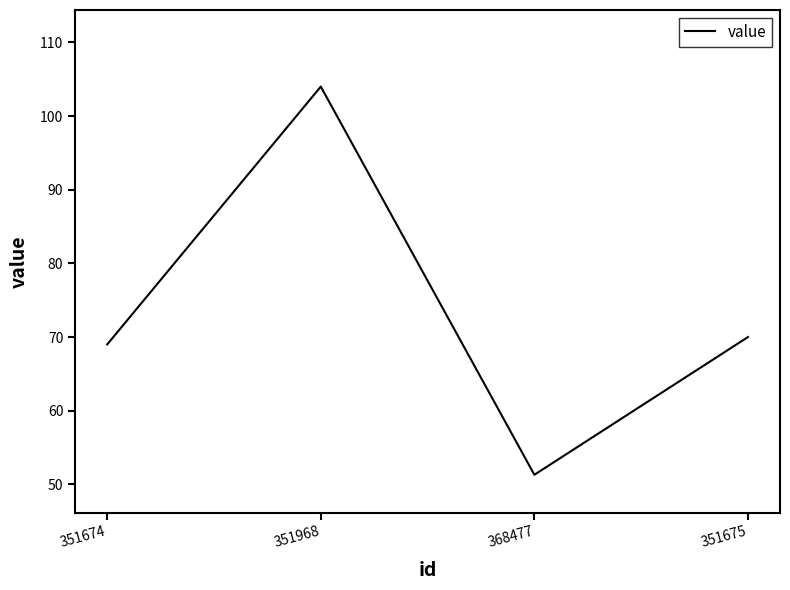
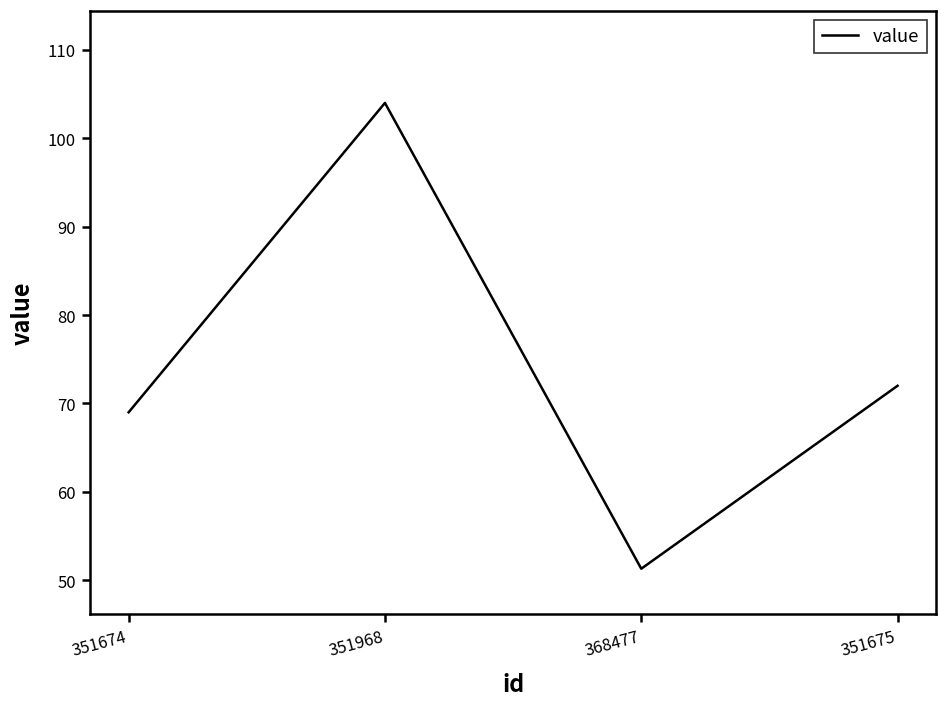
351675: 70 -> 72
